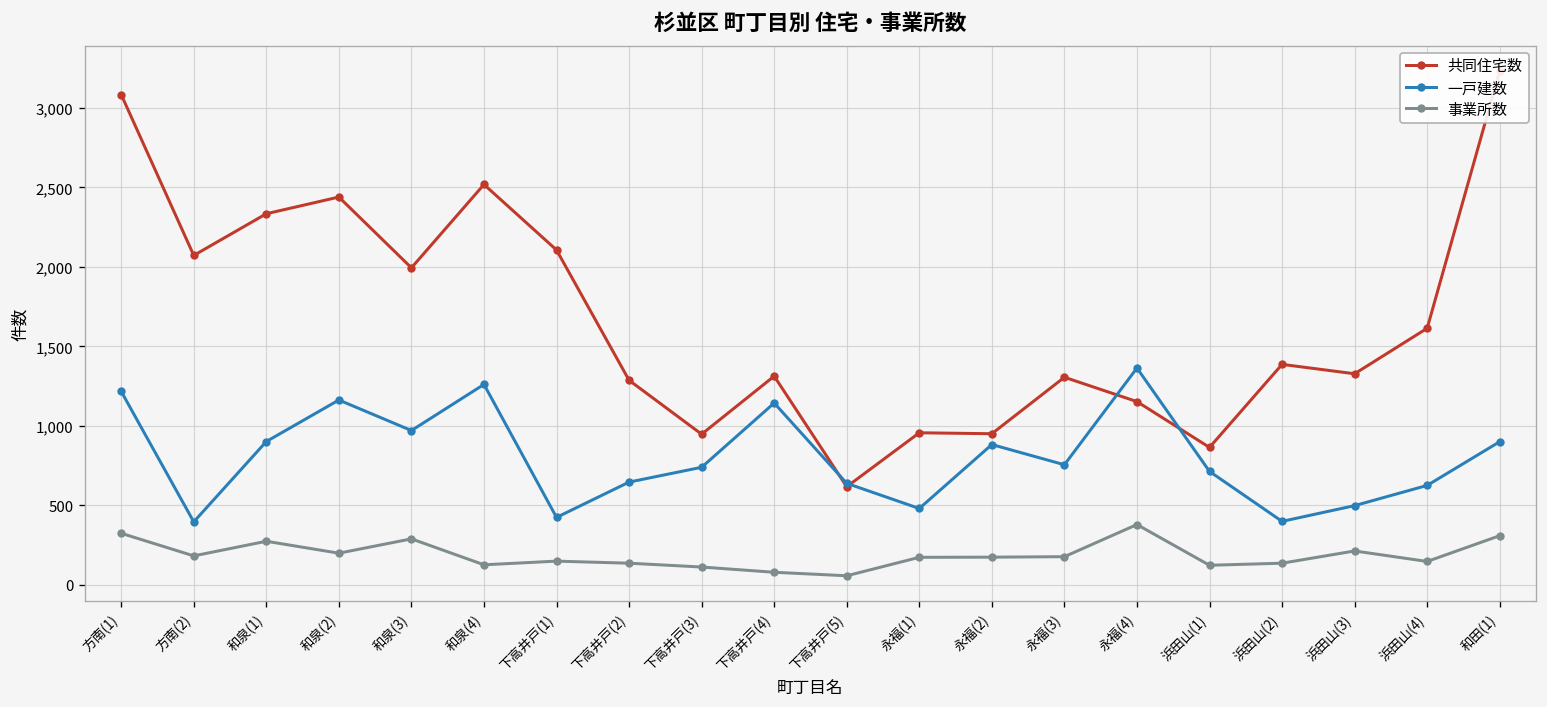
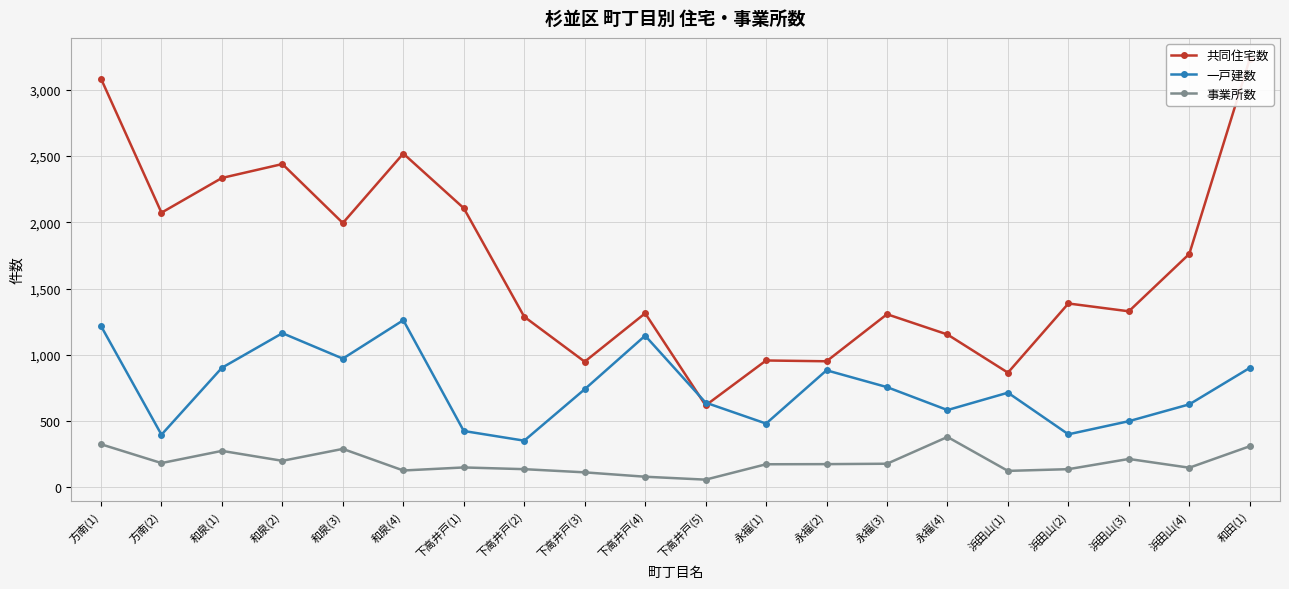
一戸建数, 下高井戸(2): 650 -> 350
一戸建数, 永福(4): 1,360 -> 580
共同住宅数, 浜田山(4): 1,610 -> 1,760
